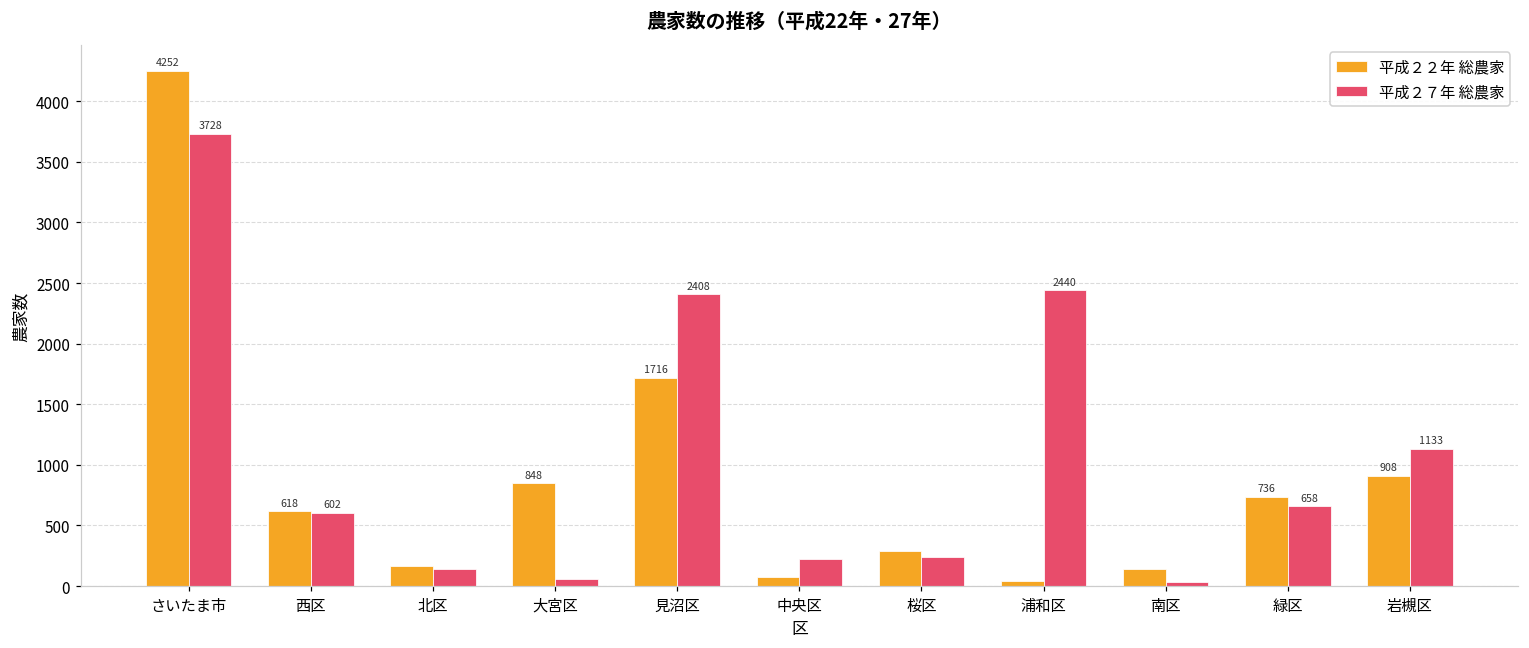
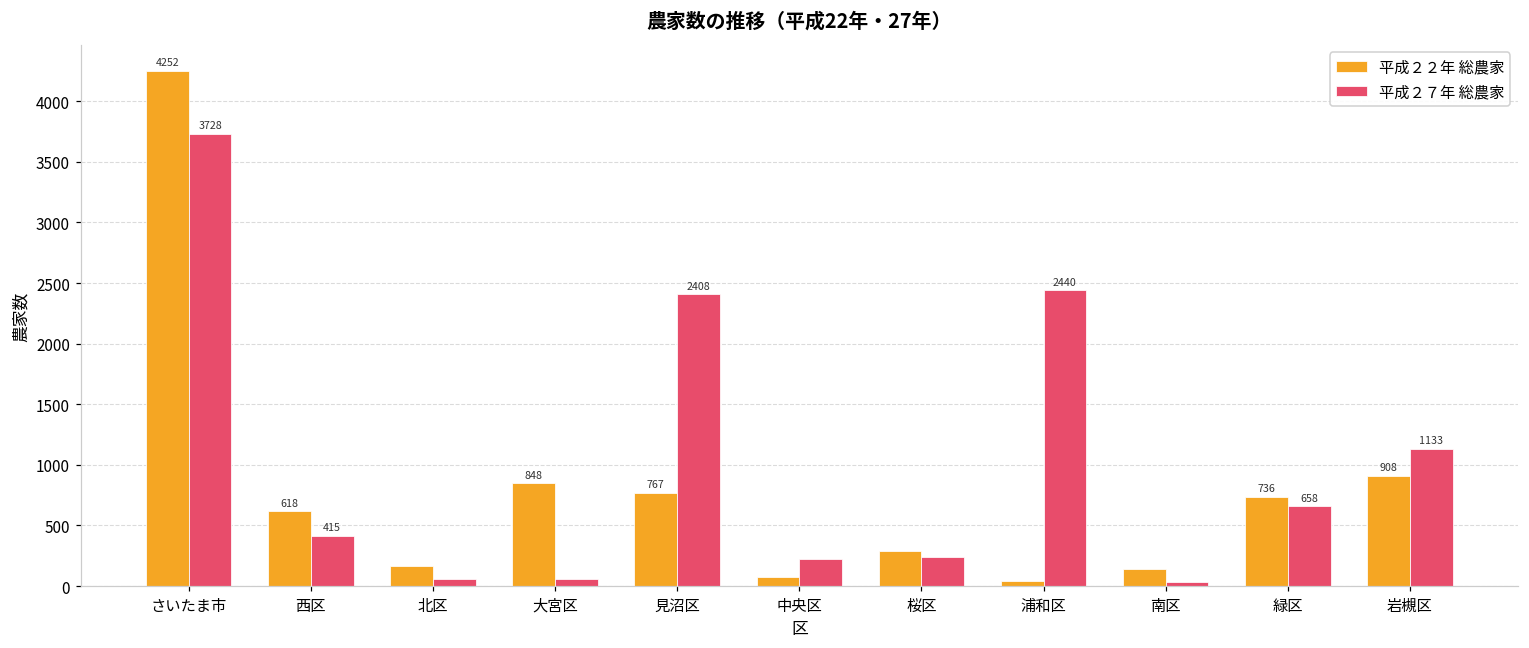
平成２７年 総農家, 西区: 602 -> 415
平成２７年 総農家, 北区: 140 -> 60
平成２２年 総農家, 見沼区: 1716 -> 767
